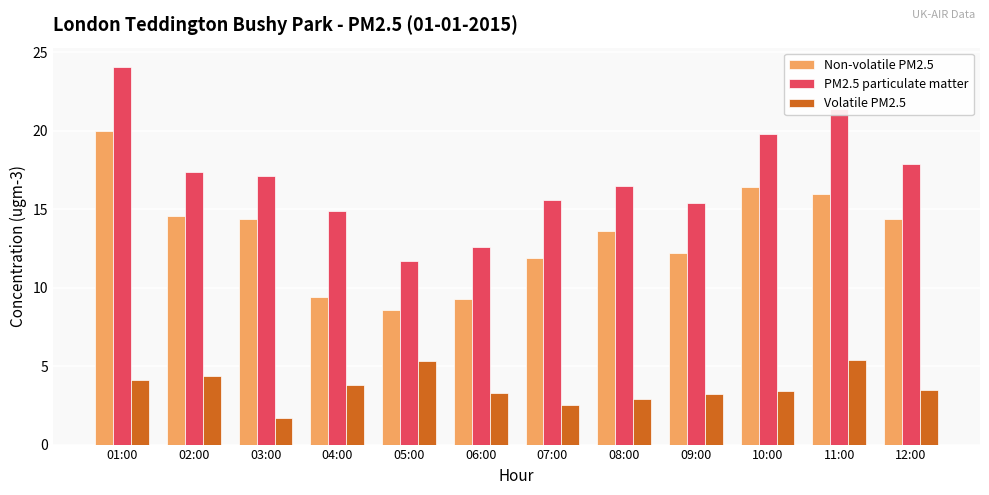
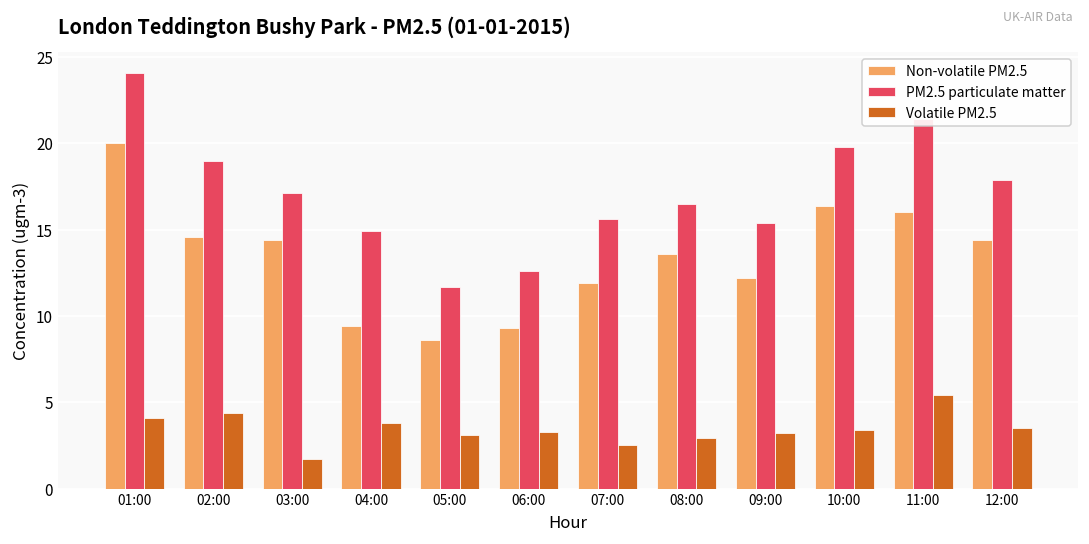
PM2.5 particulate matter, 02:00: 17.4 -> 19.0
Volatile PM2.5, 05:00: 5.3 -> 3.1
